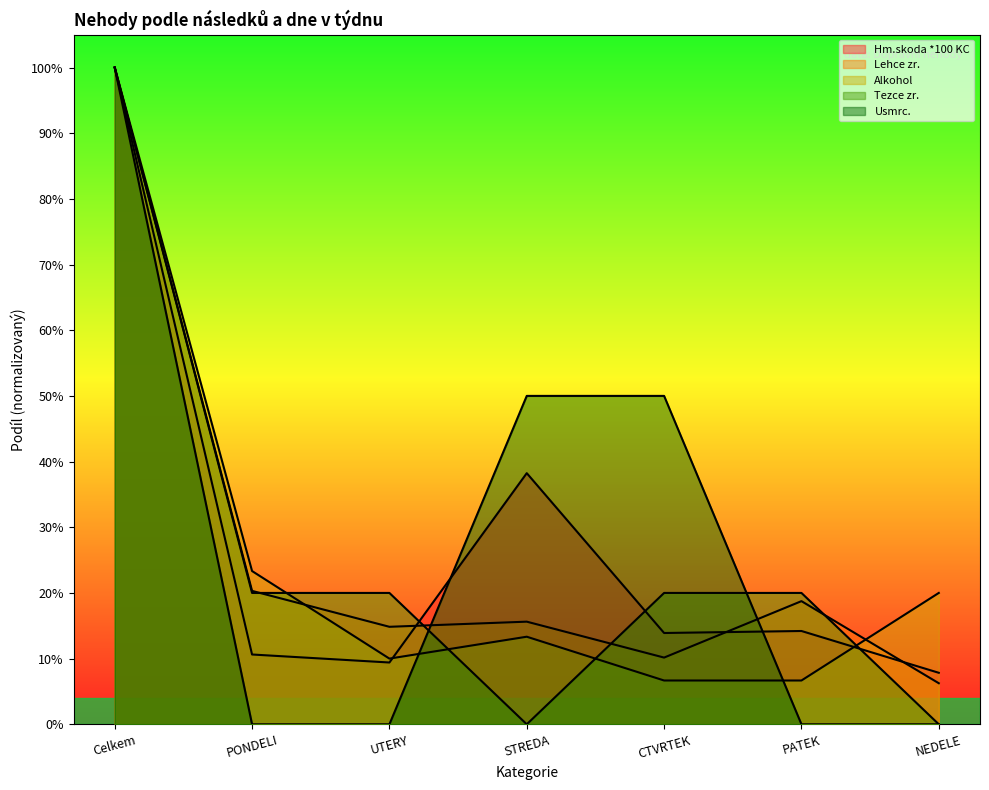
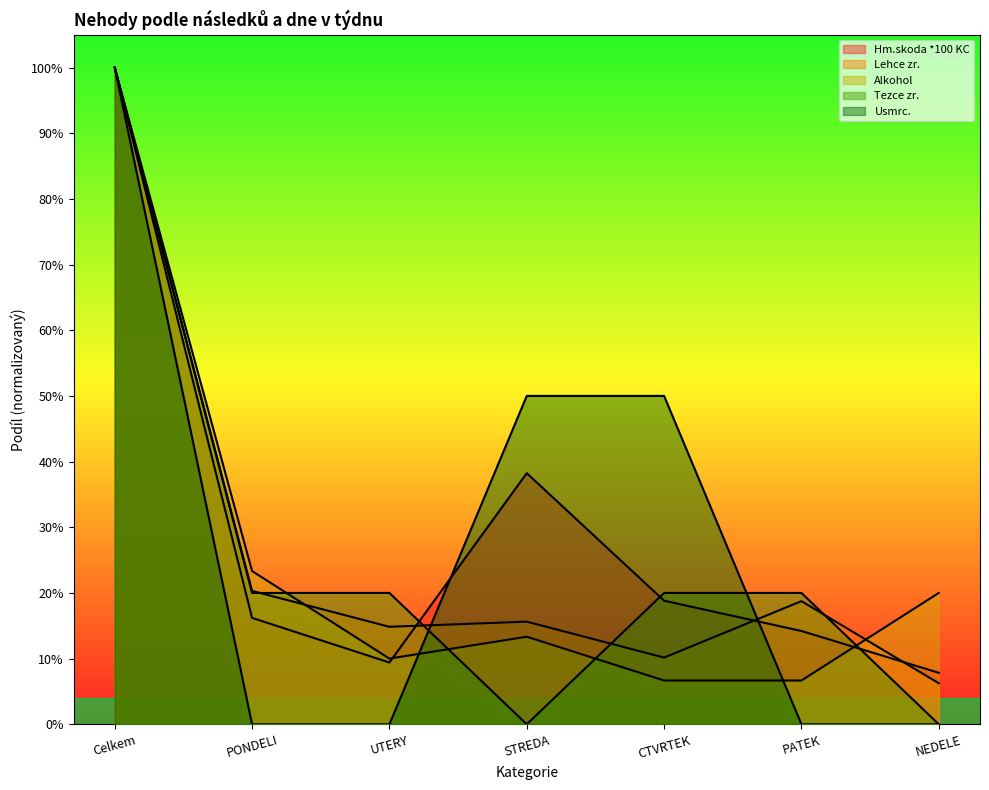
Hm.skoda *100 KC, PONDELI: 11% -> 16%
Hm.skoda *100 KC, CTVRTEK: 14% -> 19%
